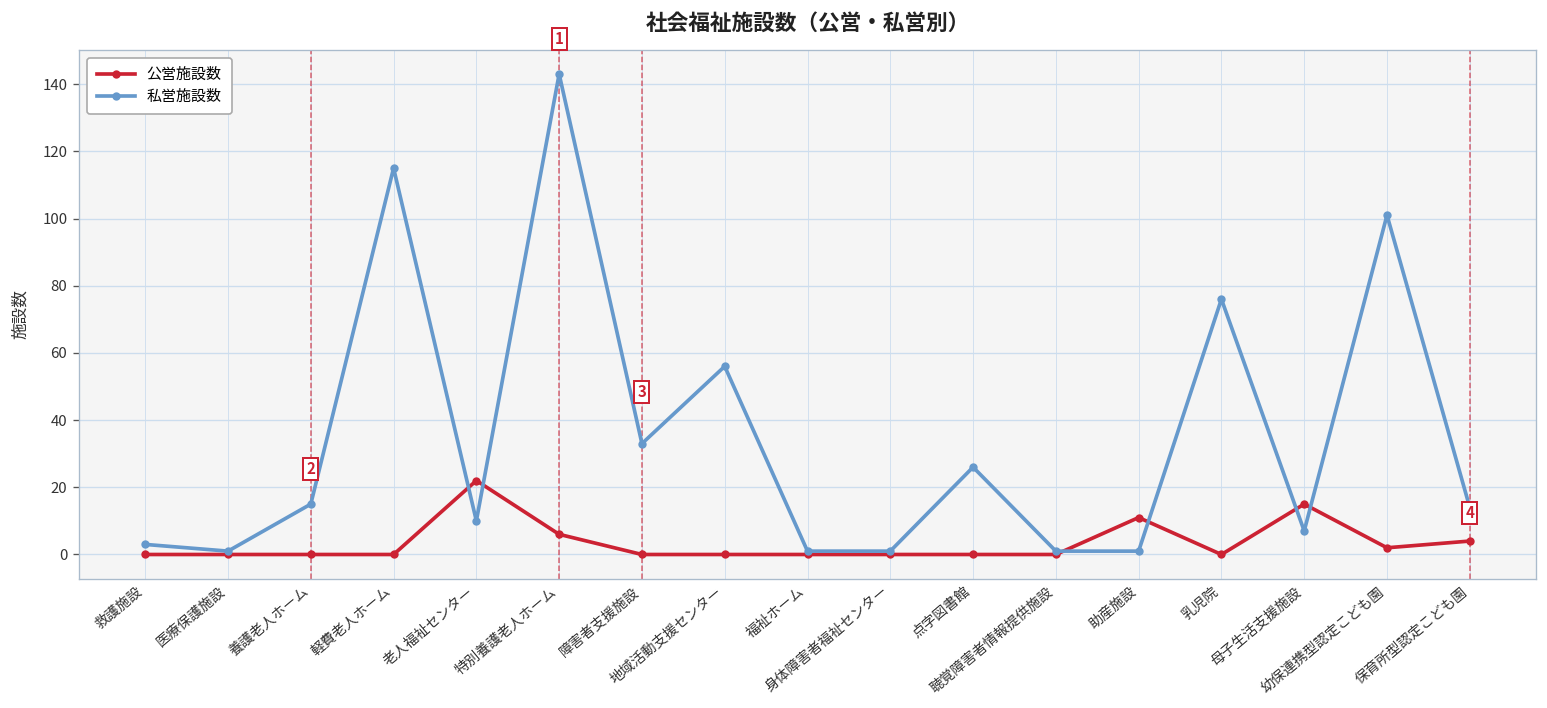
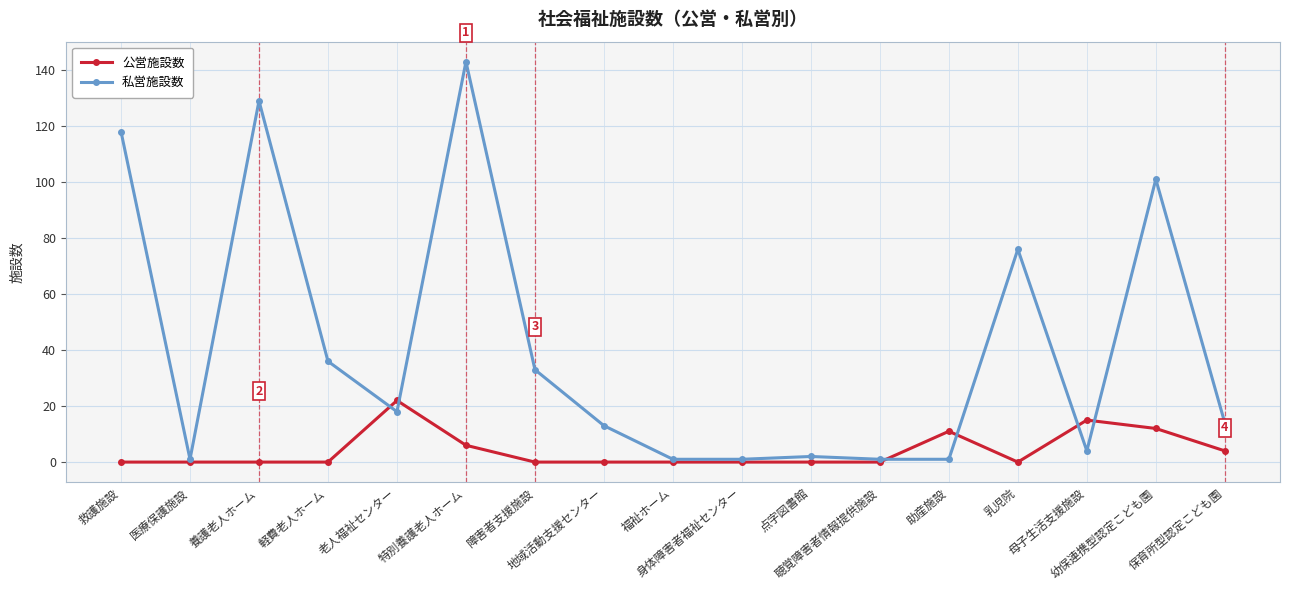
私営施設数, 救護施設: 3 -> 118
私営施設数, 養護老人ホーム: 15 -> 129
私営施設数, 軽費老人ホーム: 115 -> 36
私営施設数, 老人福祉センター: 10 -> 18
私営施設数, 地域活動支援センター: 56 -> 13
私営施設数, 点字図書館: 26 -> 2
私営施設数, 母子生活支援施設: 7 -> 4
公営施設数, 幼保連携型認定こども園: 2 -> 12
